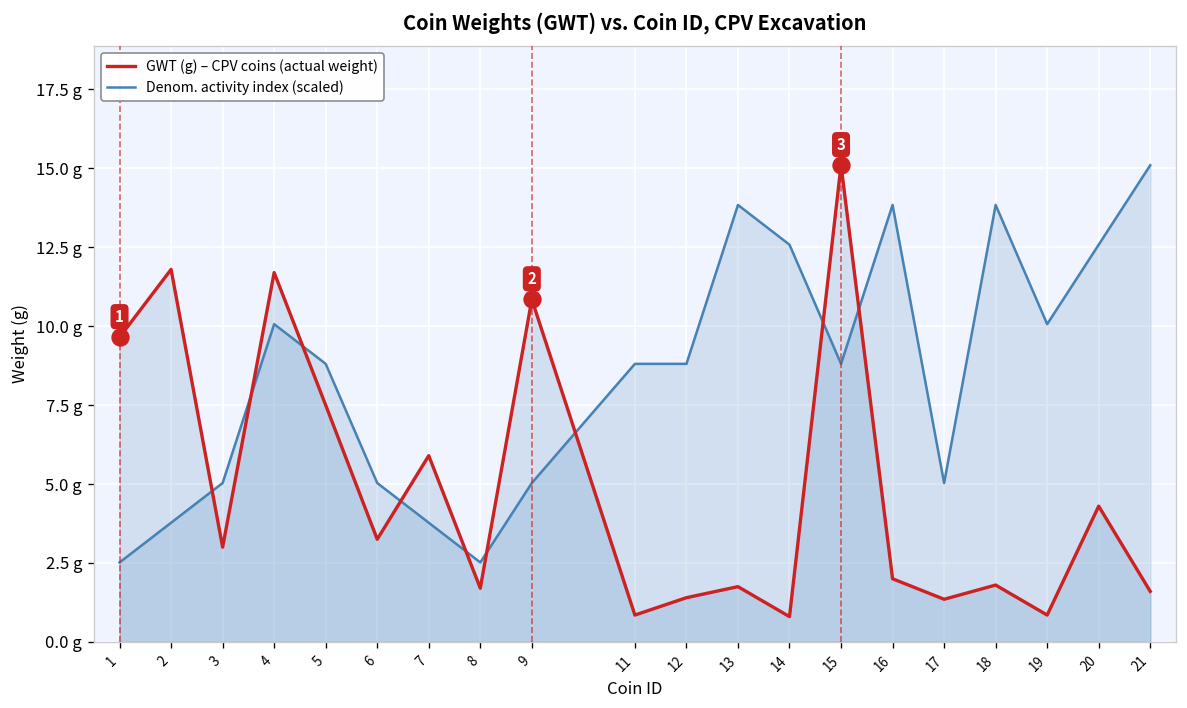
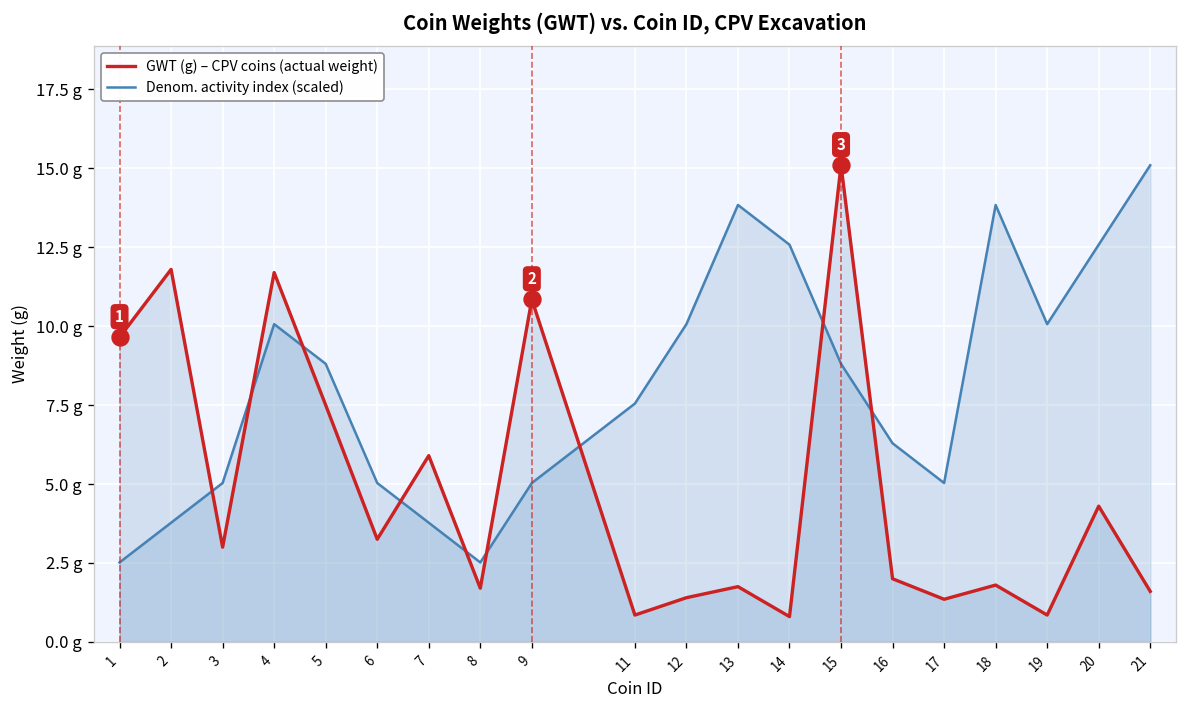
Denom. activity index (scaled), 11: 8.8 g -> 7.6 g
Denom. activity index (scaled), 12: 8.8 g -> 10.1 g
Denom. activity index (scaled), 16: 13.8 g -> 6.3 g
